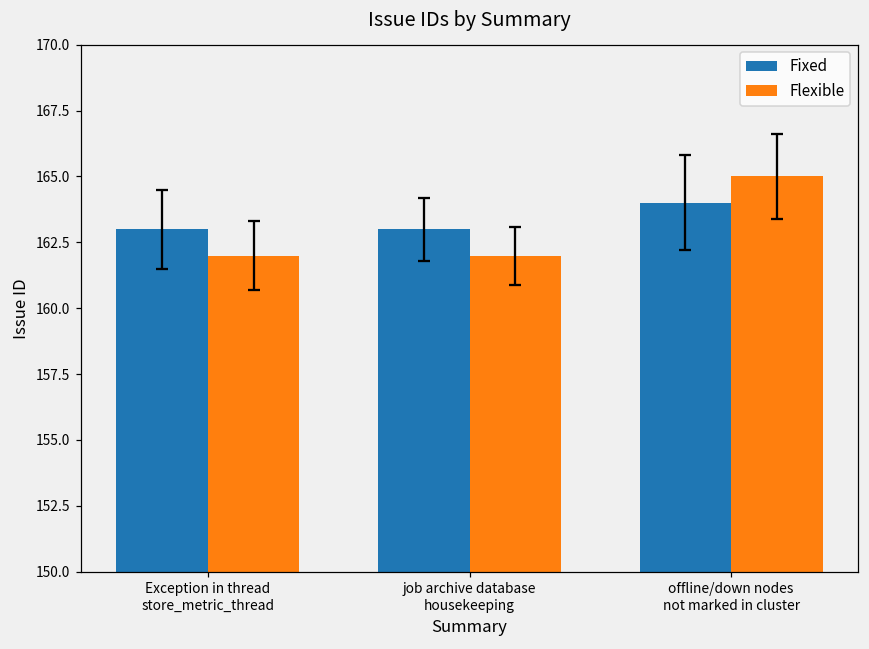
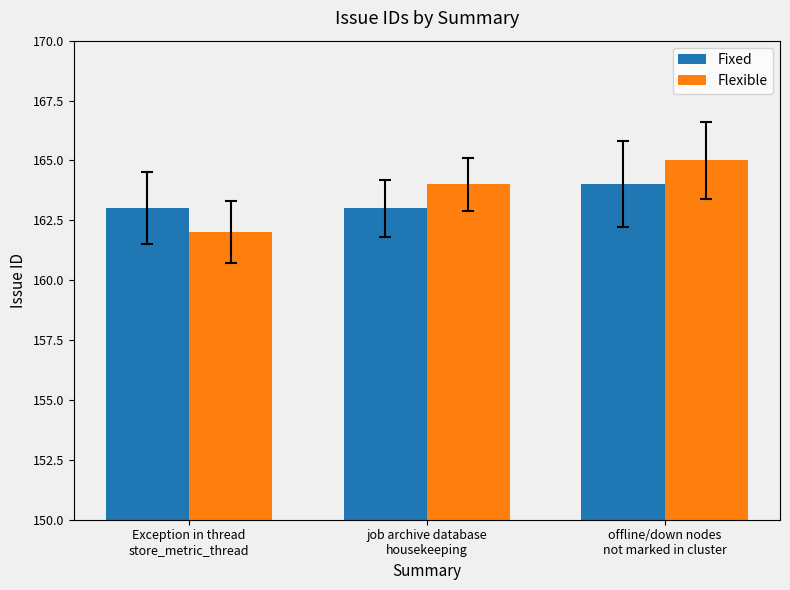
Flexible, job archive database housekeeping: 162 -> 164
